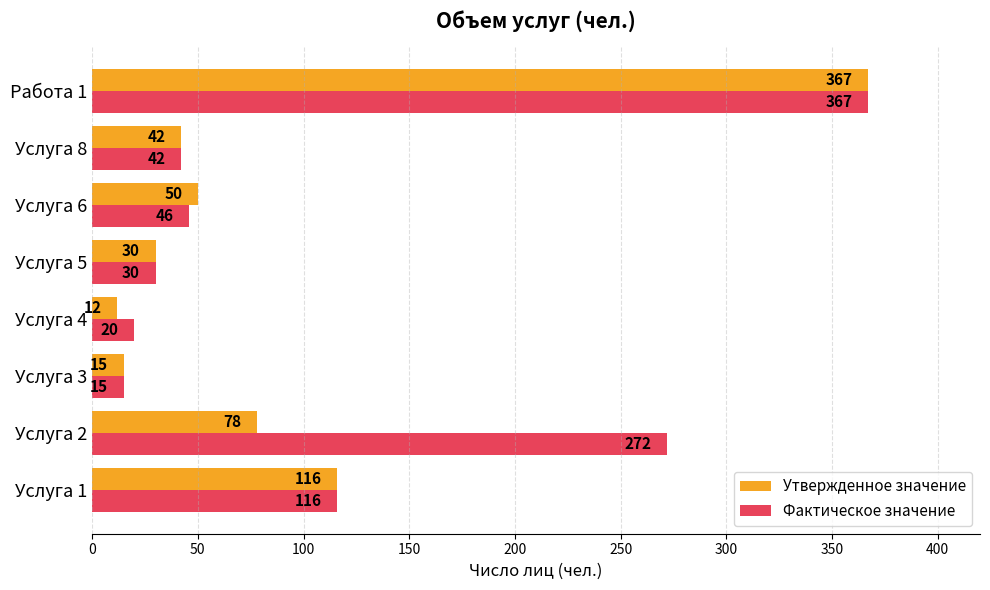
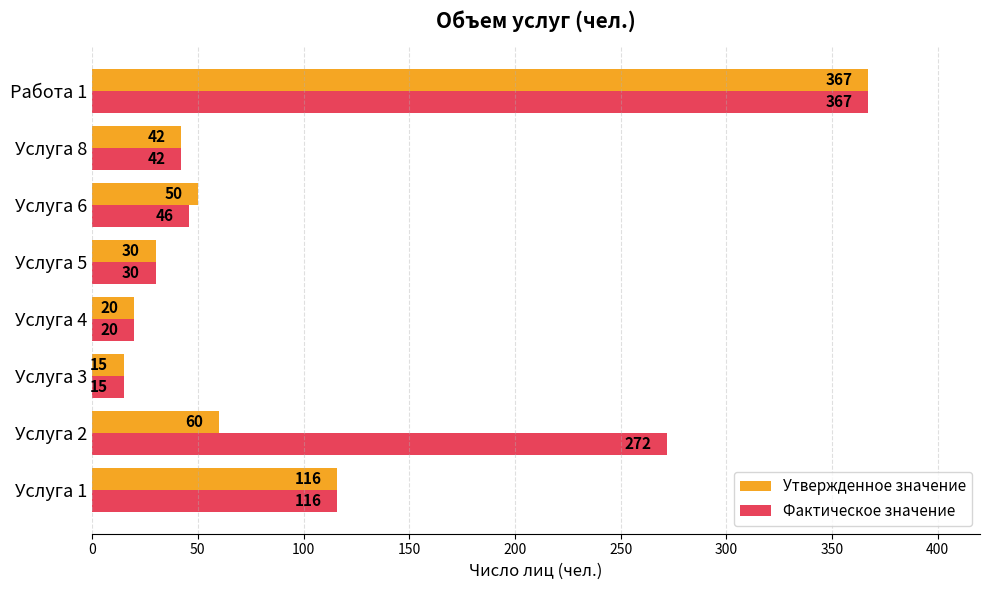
Утвержденное значение, Услуга 4: 12 -> 20
Утвержденное значение, Услуга 2: 78 -> 60
